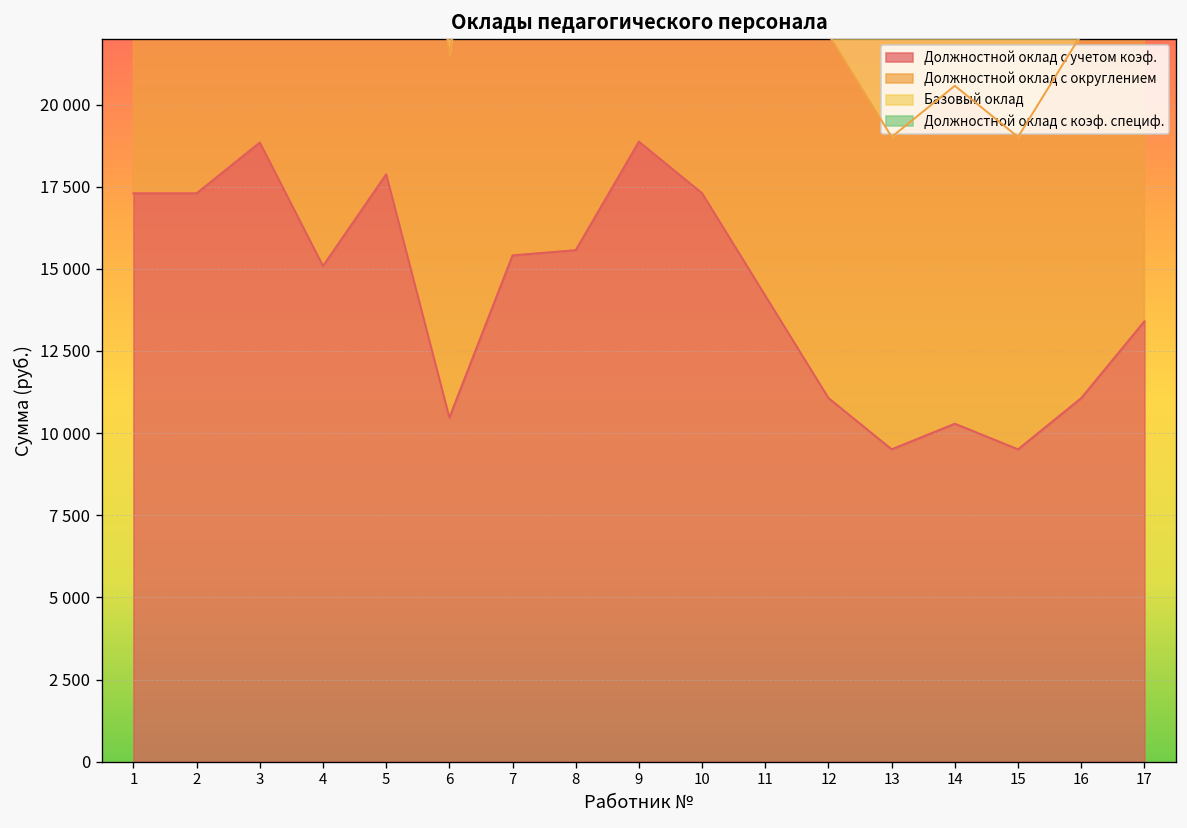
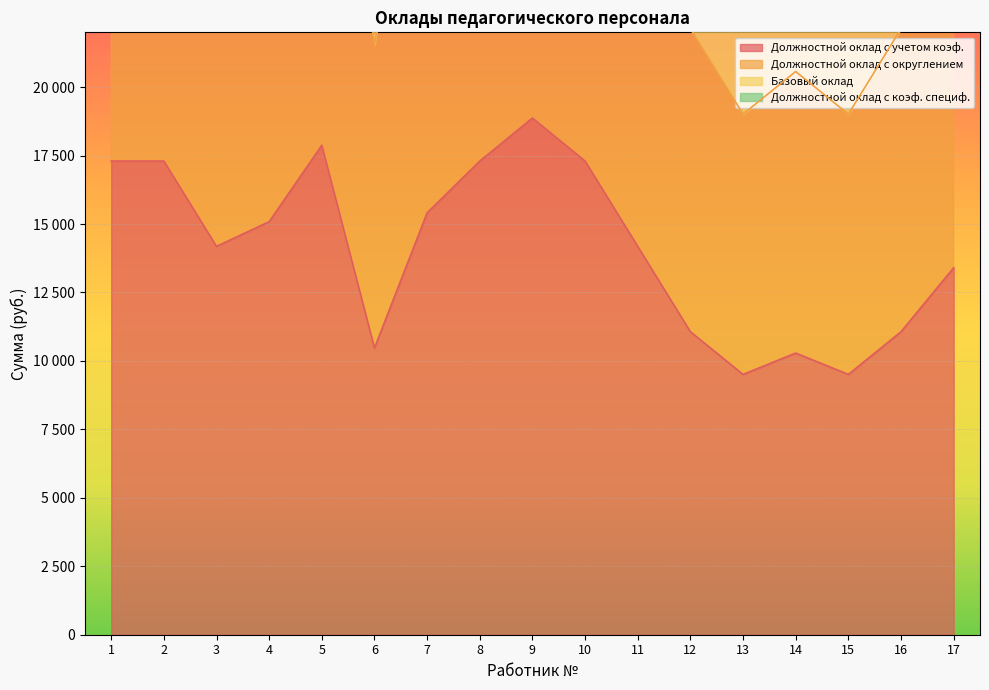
Должностной оклад с учетом коэф., 3: 18800 -> 14200
Должностной оклад с учетом коэф., 8: 15600 -> 17300
